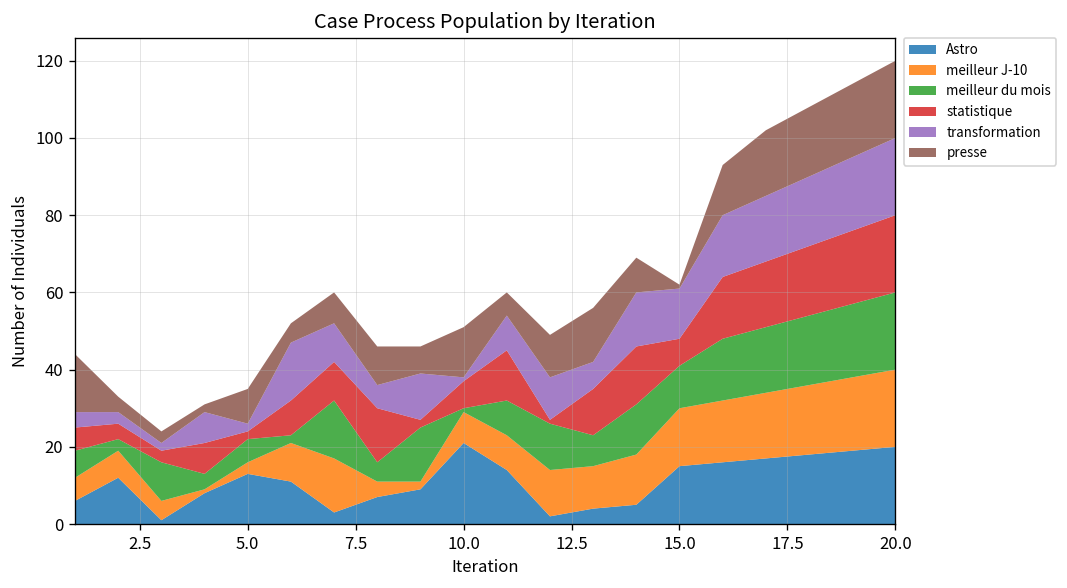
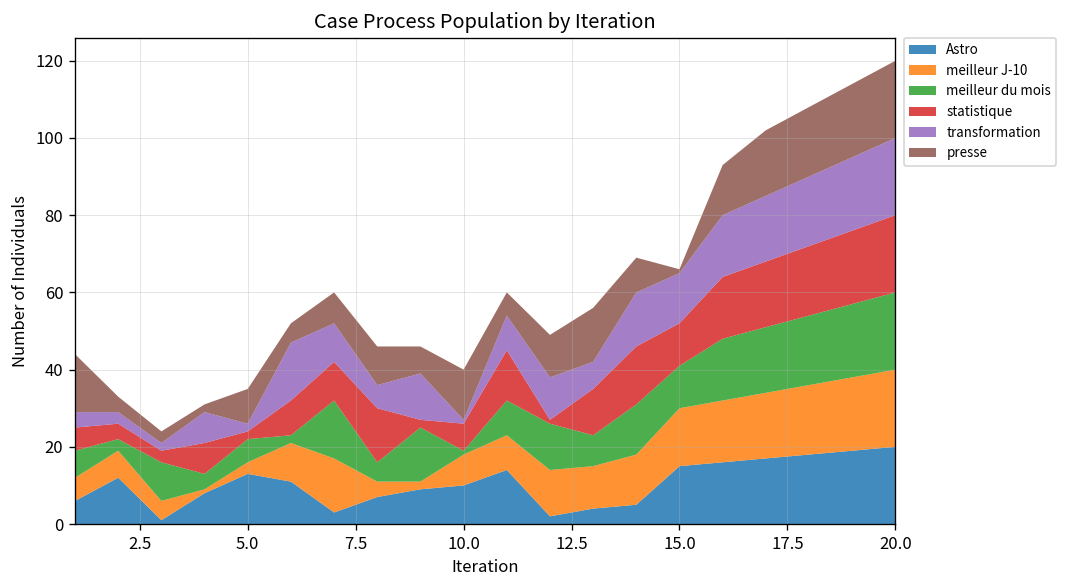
Astro, 10.0: 21 -> 10
statistique, 15.0: 7 -> 11
